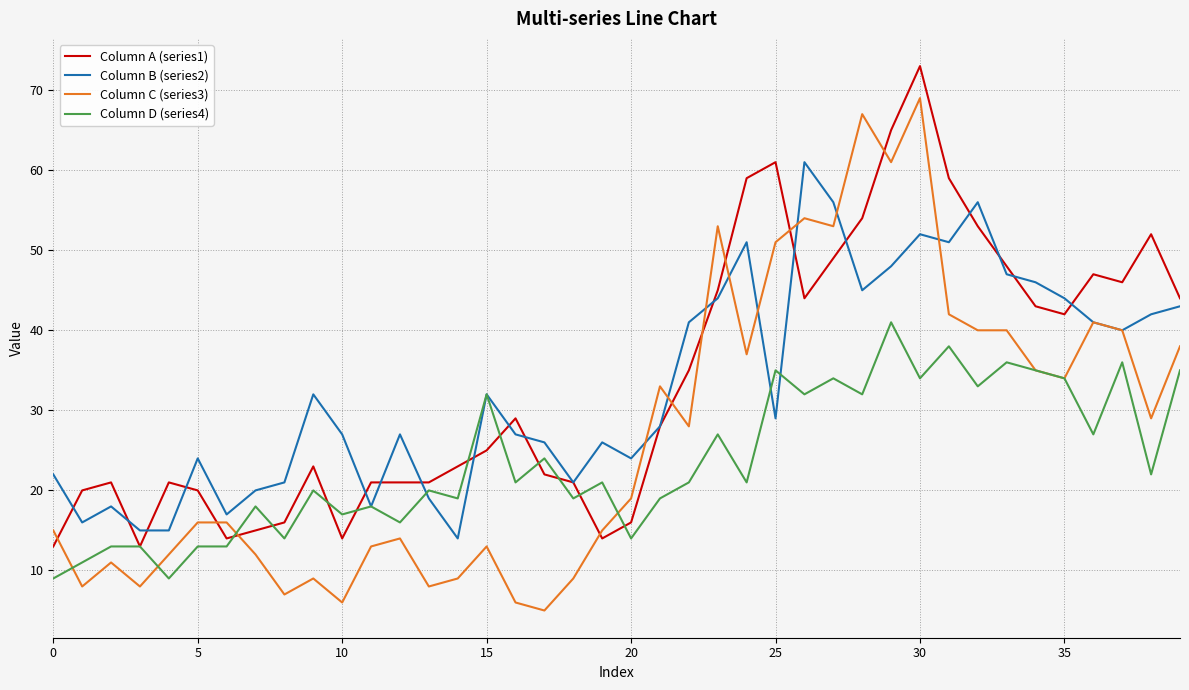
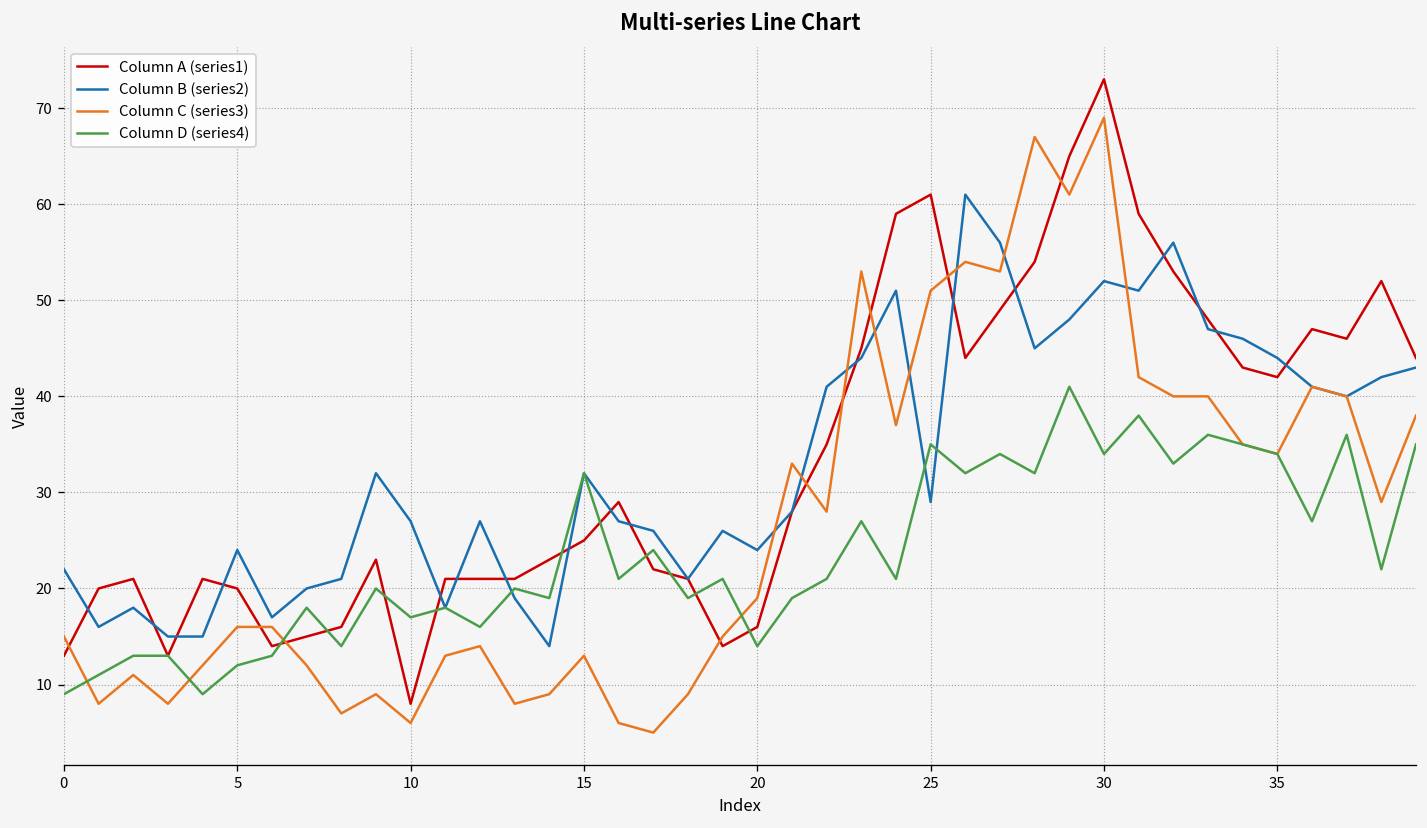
Column D (series4), 5: 13 -> 12
Column A (series1), 10: 14 -> 8
